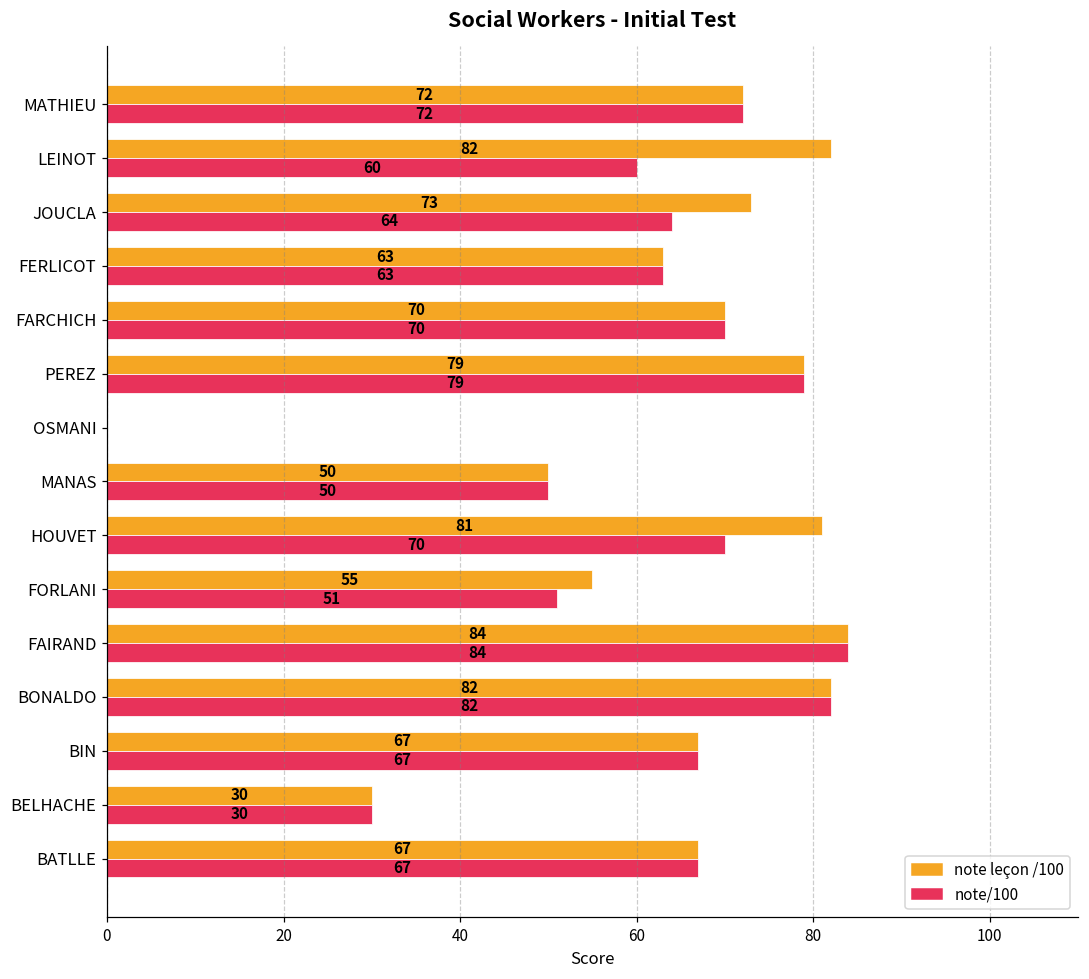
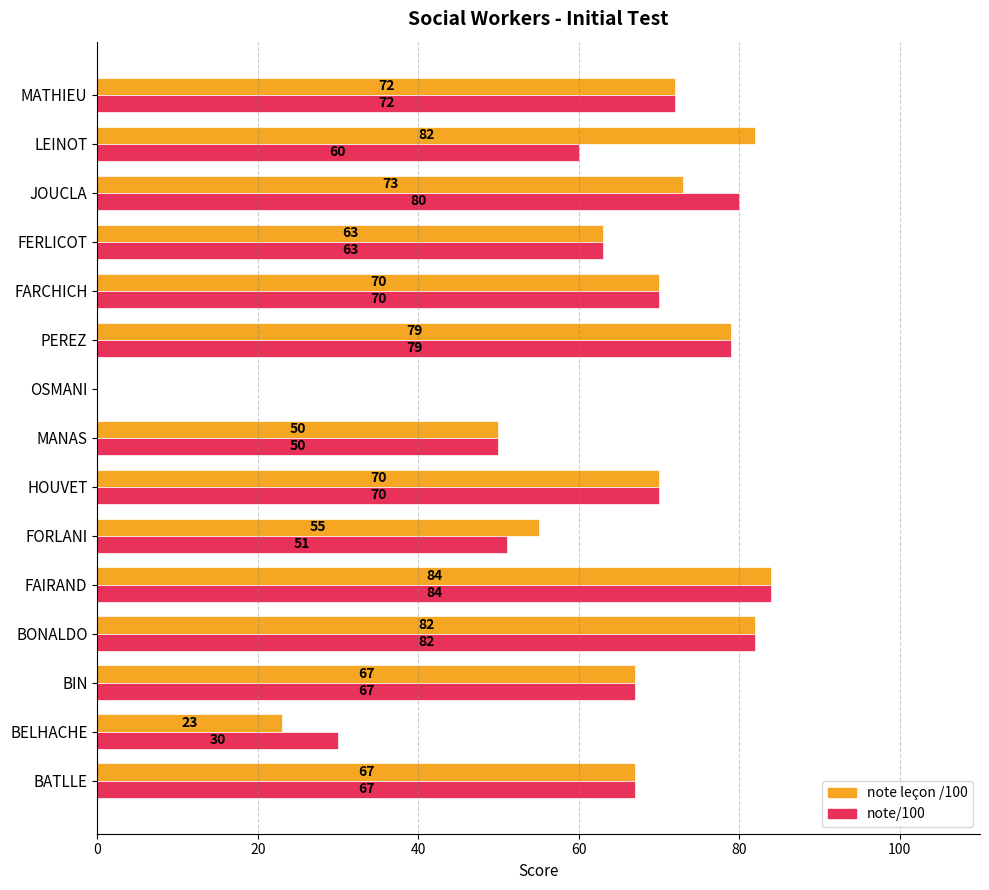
note/100, JOUCLA: 64 -> 80
note leçon /100, HOUVET: 81 -> 70
note leçon /100, BELHACHE: 30 -> 23
